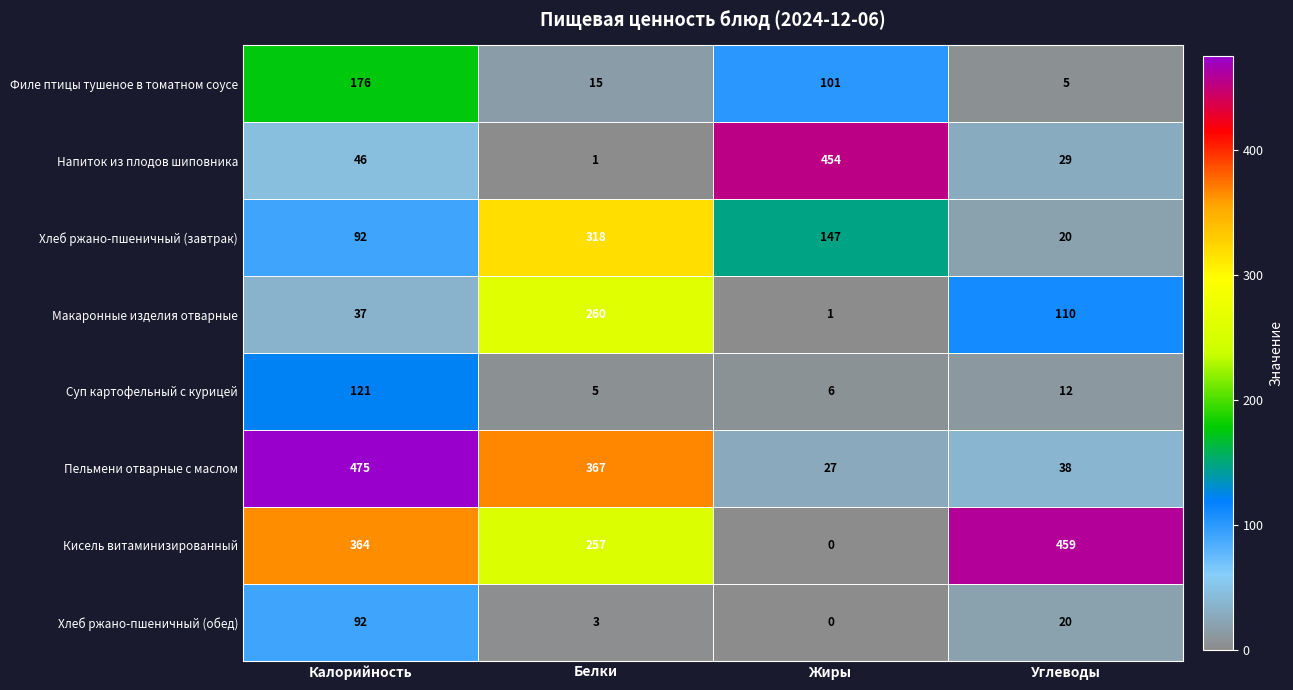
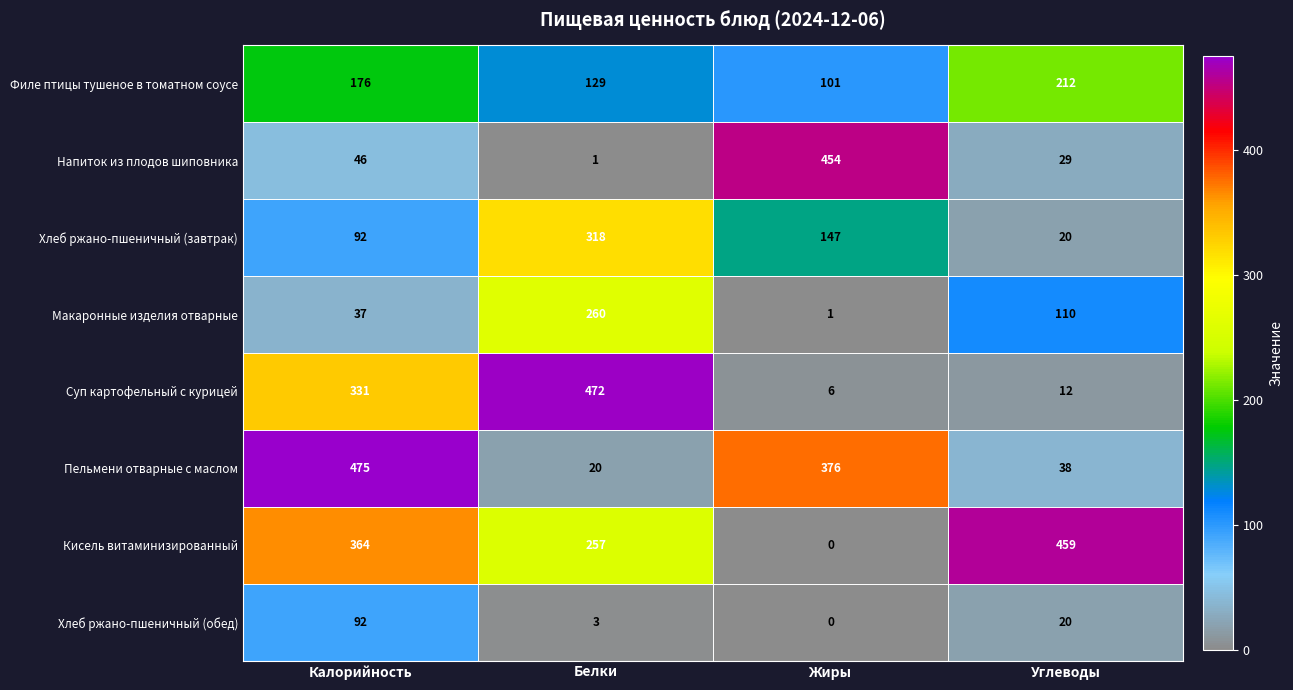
Филе птицы тушеное в томатном соусе, Белки: 15 -> 129
Филе птицы тушеное в томатном соусе, Углеводы: 5 -> 212
Суп картофельный с курицей, Калорийность: 121 -> 331
Суп картофельный с курицей, Белки: 5 -> 472
Пельмени отварные с маслом, Белки: 367 -> 20
Пельмени отварные с маслом, Жиры: 27 -> 376
